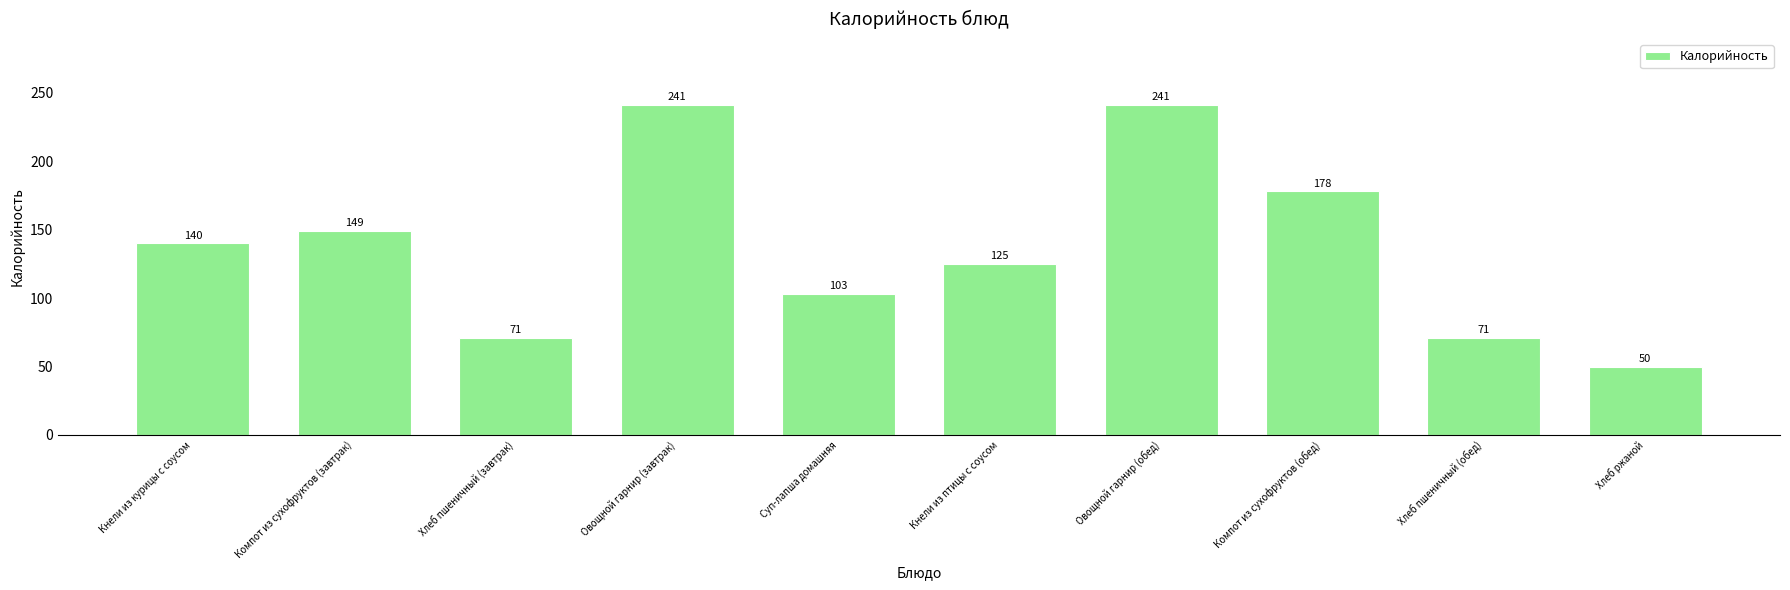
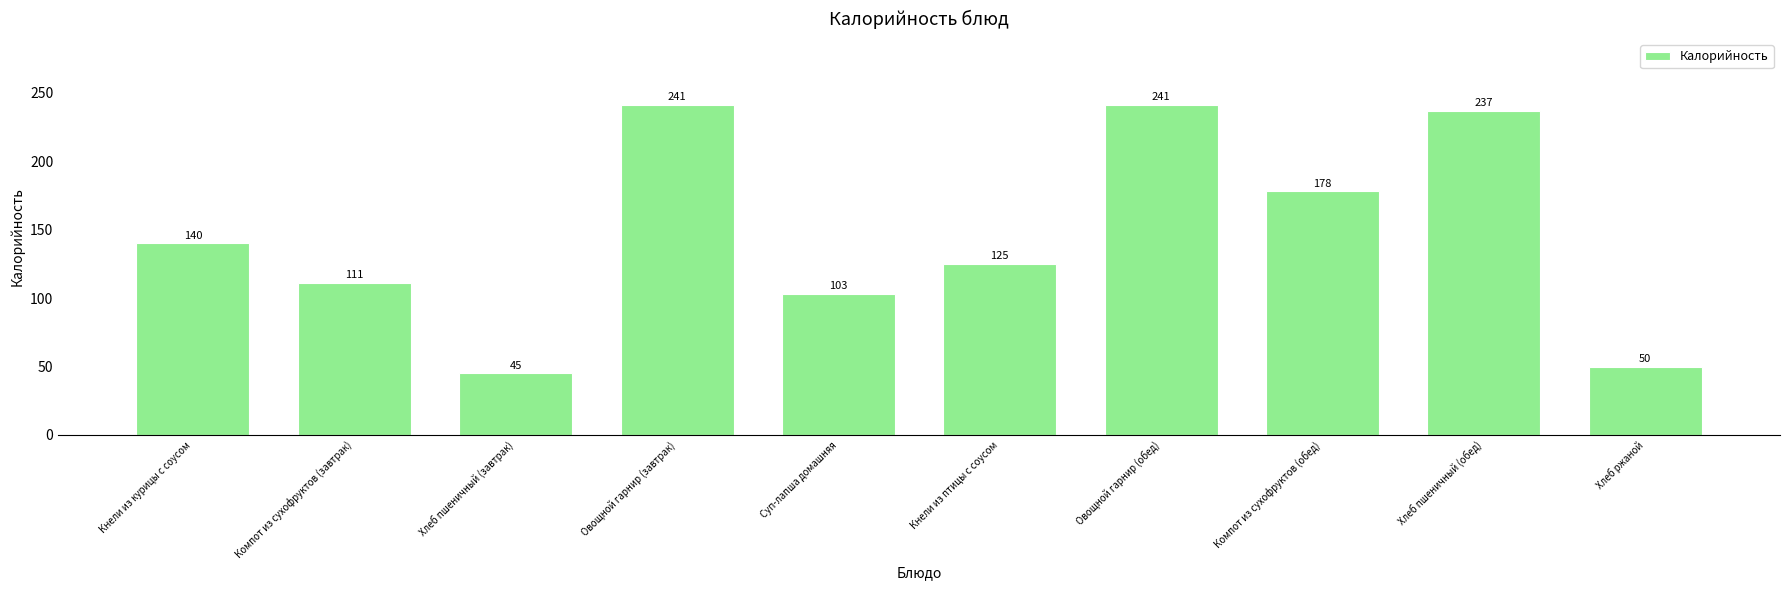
Компот из сухофруктов (завтрак): 149 -> 111
Хлеб пшеничный (завтрак): 71 -> 45
Хлеб пшеничный (обед): 71 -> 237
